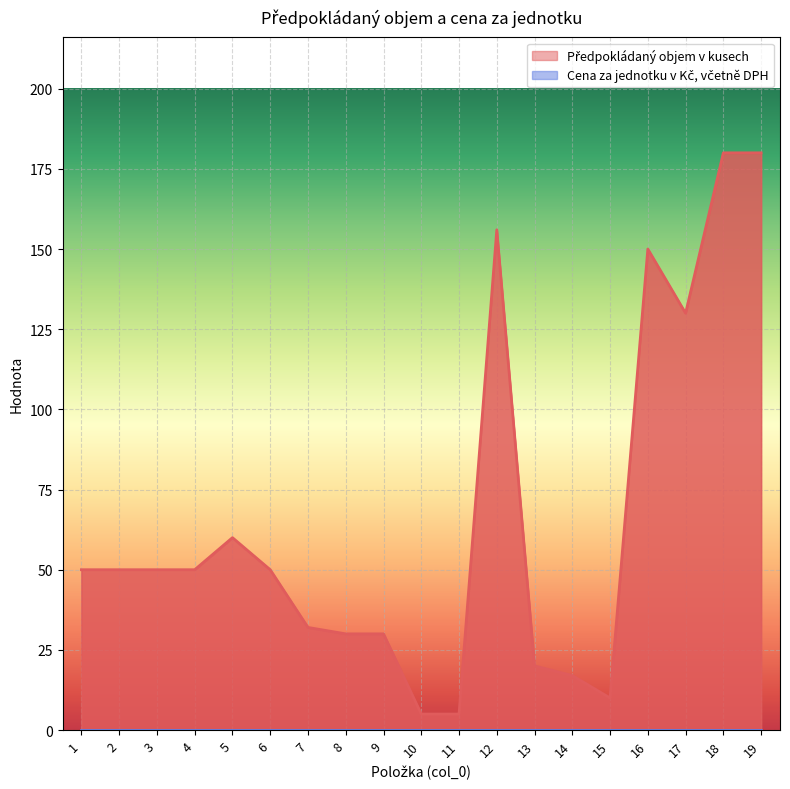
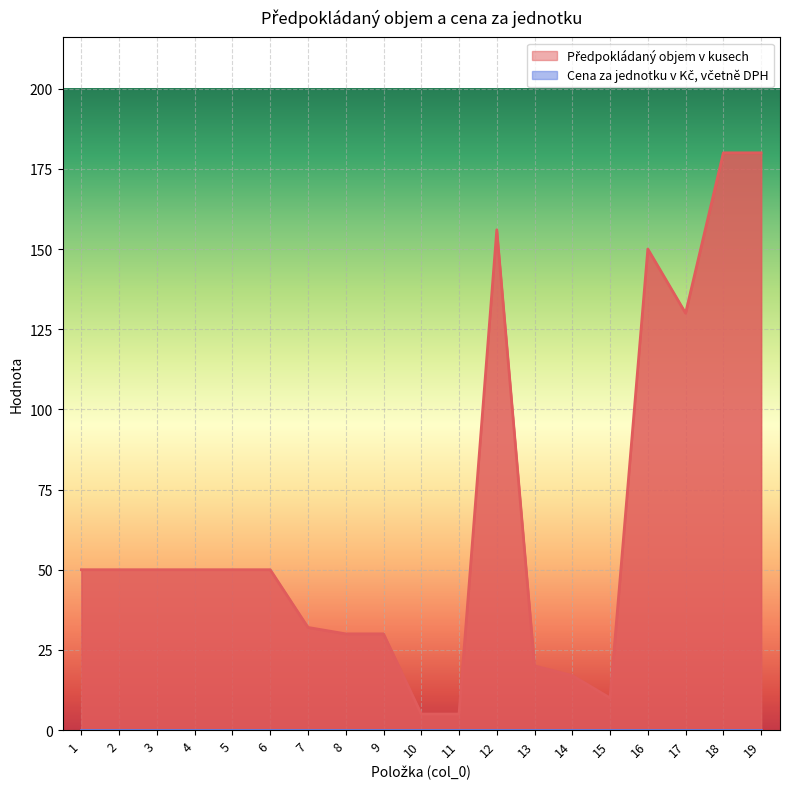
Předpokládaný objem v kusech, 5: 60 -> 50
